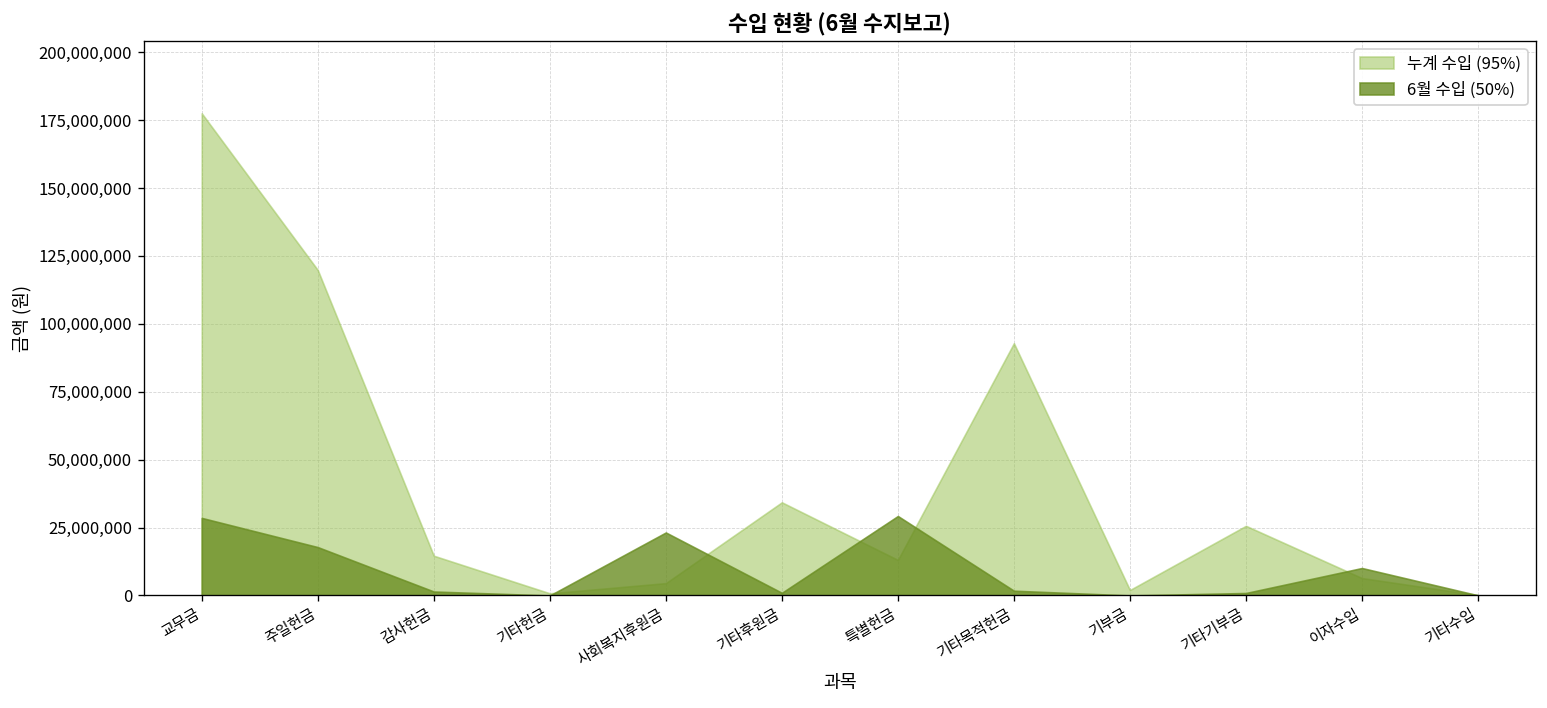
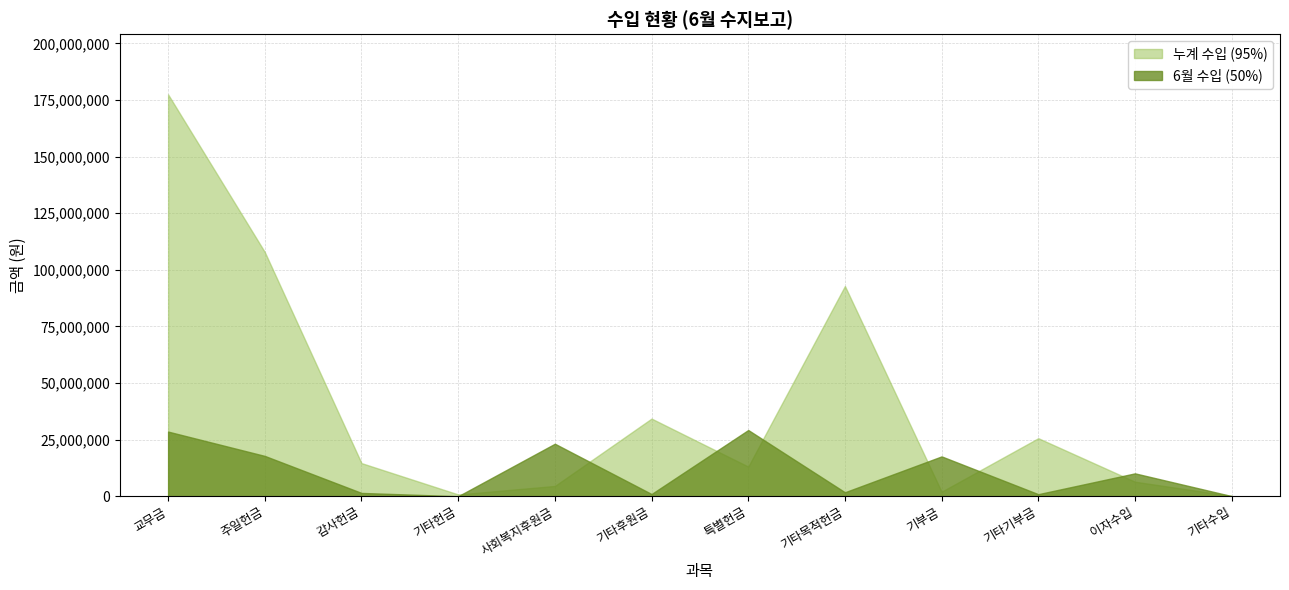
누계 수입 (95%), 주일헌금: 120,000,000 -> 108,000,000
6월 수입 (50%), 기부금: 0 -> 18,000,000
